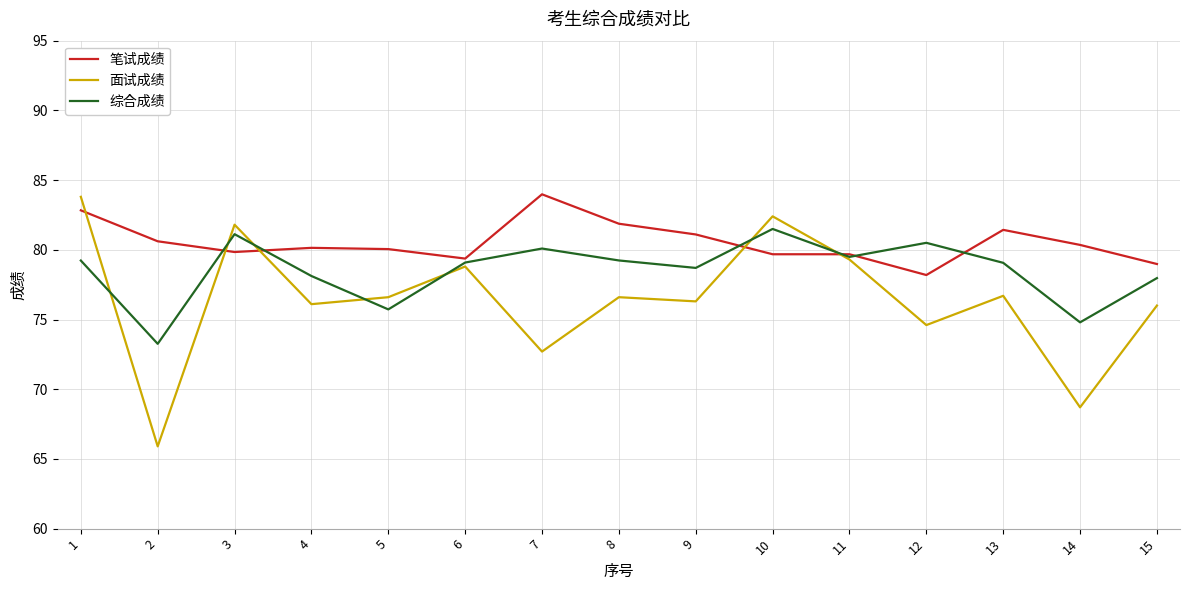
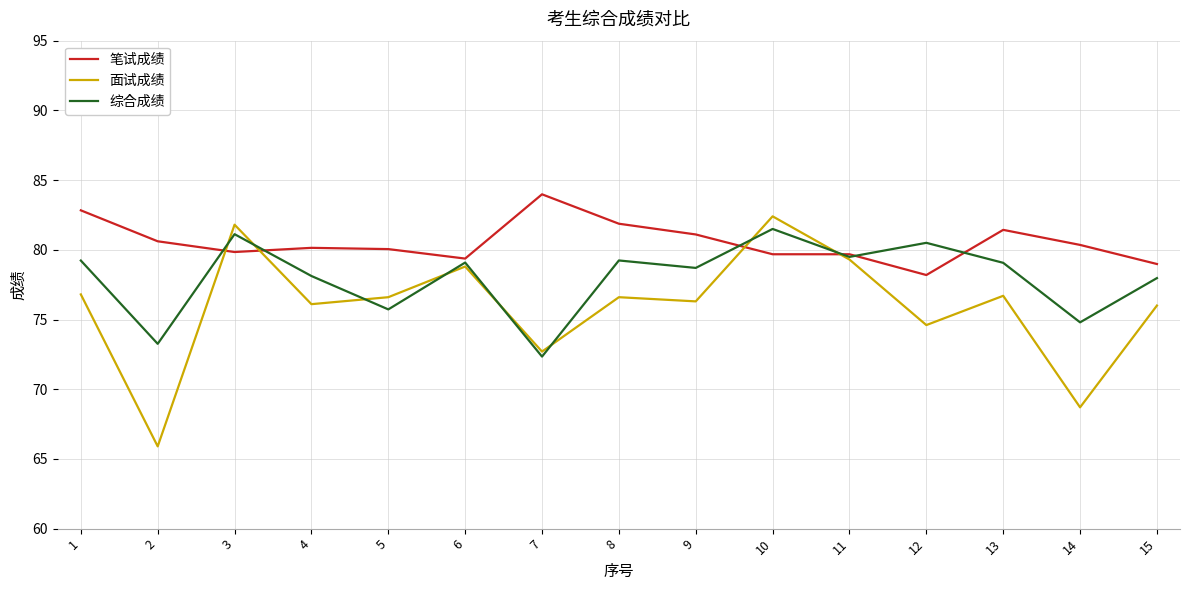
面试成绩, 1: 83.8 -> 76.8
综合成绩, 7: 80.1 -> 72.3
